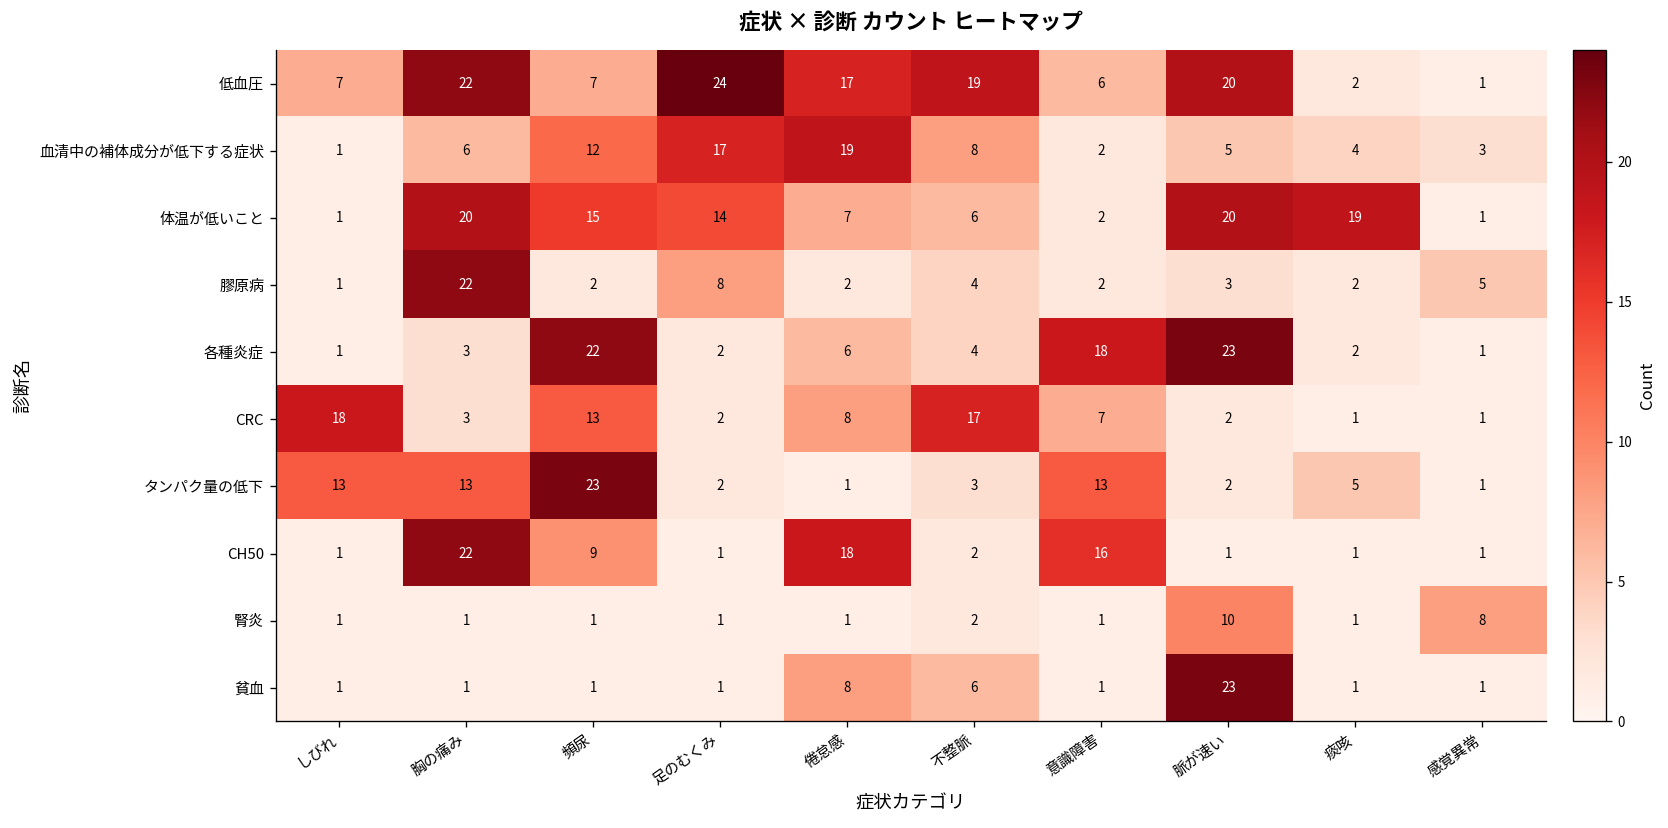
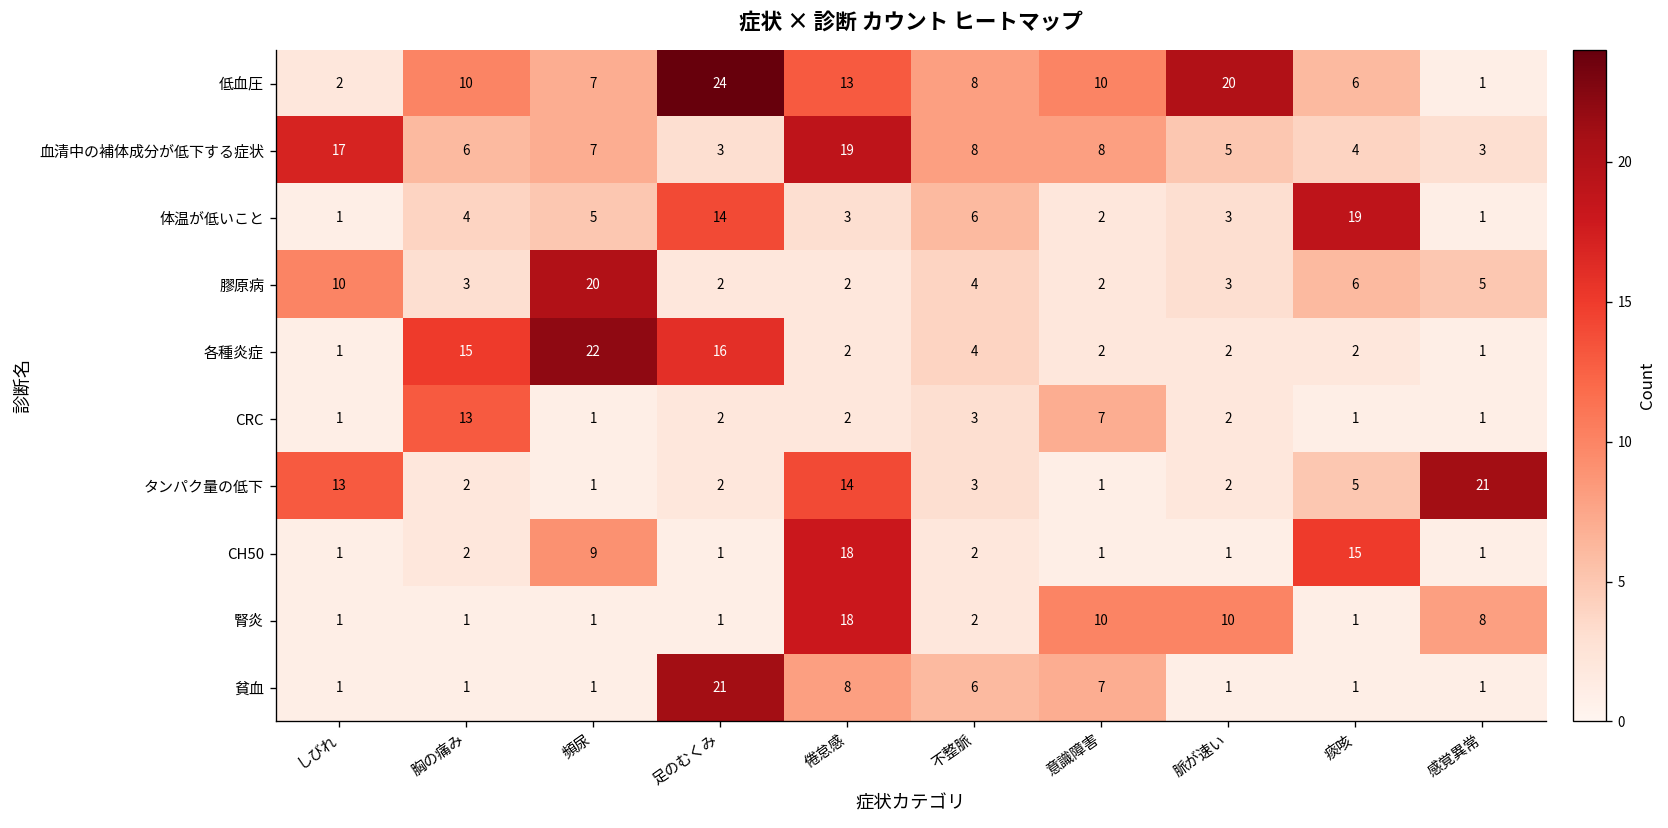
低血圧, しびれ: 7 -> 2
低血圧, 胸の痛み: 22 -> 10
低血圧, 倦怠感: 17 -> 13
低血圧, 不整脈: 19 -> 8
低血圧, 意識障害: 6 -> 10
低血圧, 痰咳: 2 -> 6
血清中の補体成分が低下する症状, しびれ: 1 -> 17
血清中の補体成分が低下する症状, 頻尿: 12 -> 7
血清中の補体成分が低下する症状, 足のむくみ: 17 -> 3
血清中の補体成分が低下する症状, 意識障害: 2 -> 8
体温が低いこと, 胸の痛み: 20 -> 4
体温が低いこと, 頻尿: 15 -> 5
体温が低いこと, 倦怠感: 7 -> 3
体温が低いこと, 脈が速い: 20 -> 3
膠原病, しびれ: 1 -> 10
膠原病, 胸の痛み: 22 -> 3
膠原病, 頻尿: 2 -> 20
膠原病, 足のむくみ: 8 -> 2
膠原病, 痰咳: 2 -> 6
各種炎症, 胸の痛み: 3 -> 15
各種炎症, 足のむくみ: 2 -> 16
各種炎症, 倦怠感: 6 -> 2
各種炎症, 意識障害: 18 -> 2
各種炎症, 脈が速い: 23 -> 2
CRC, しびれ: 18 -> 1
CRC, 胸の痛み: 3 -> 13
CRC, 頻尿: 13 -> 1
CRC, 倦怠感: 8 -> 2
CRC, 不整脈: 17 -> 3
タンパク量の低下, 胸の痛み: 13 -> 2
タンパク量の低下, 頻尿: 23 -> 1
タンパク量の低下, 倦怠感: 1 -> 14
タンパク量の低下, 意識障害: 13 -> 1
タンパク量の低下, 感覚異常: 1 -> 21
CH50, 胸の痛み: 22 -> 2
CH50, 意識障害: 16 -> 1
CH50, 痰咳: 1 -> 15
腎炎, 倦怠感: 1 -> 18
腎炎, 意識障害: 1 -> 10
貧血, 足のむくみ: 1 -> 21
貧血, 意識障害: 1 -> 7
貧血, 脈が速い: 23 -> 1
